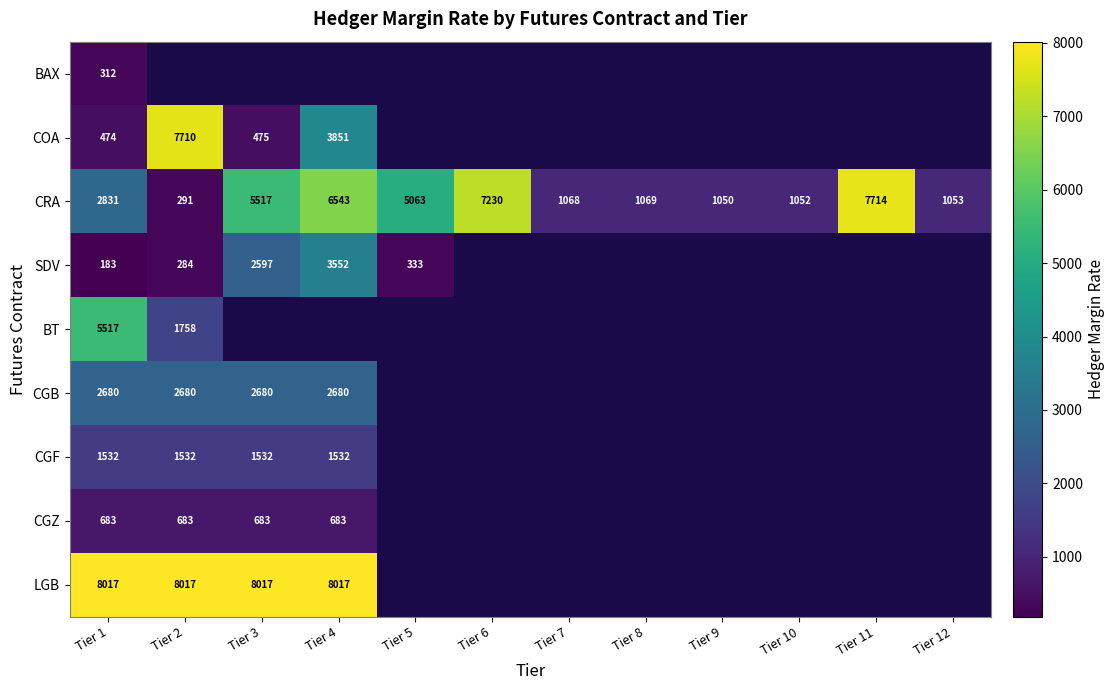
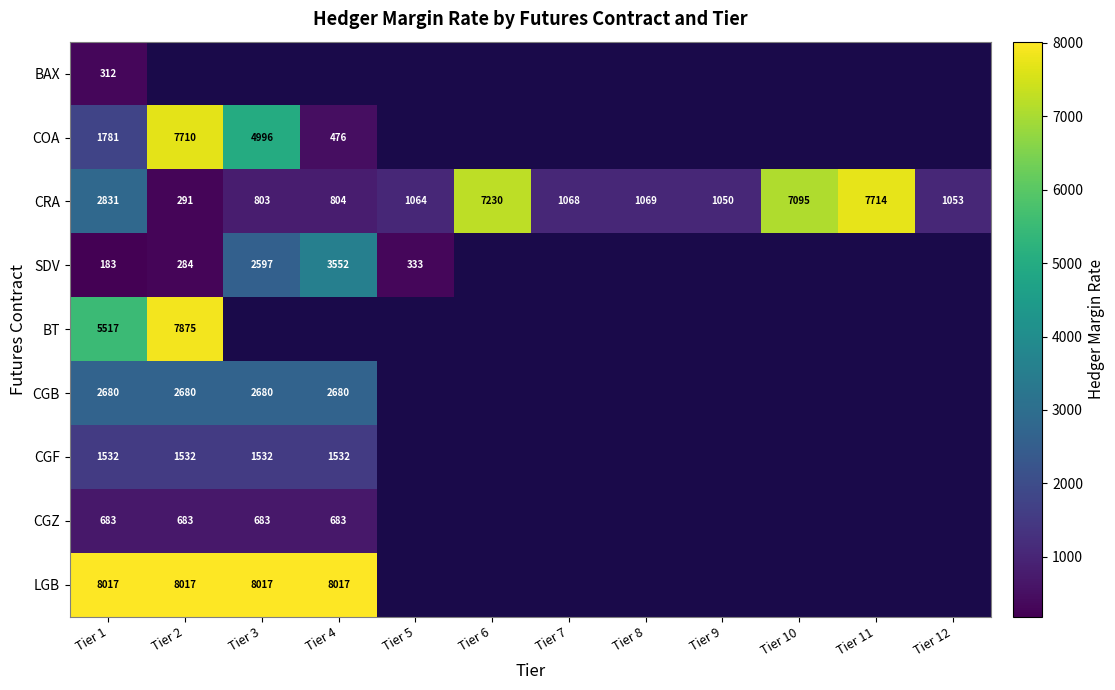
COA, Tier 1: 474 -> 1781
COA, Tier 3: 475 -> 4996
COA, Tier 4: 3851 -> 476
CRA, Tier 3: 5517 -> 803
CRA, Tier 4: 6543 -> 804
CRA, Tier 5: 5063 -> 1064
CRA, Tier 10: 1052 -> 7095
BT, Tier 2: 1758 -> 7875
